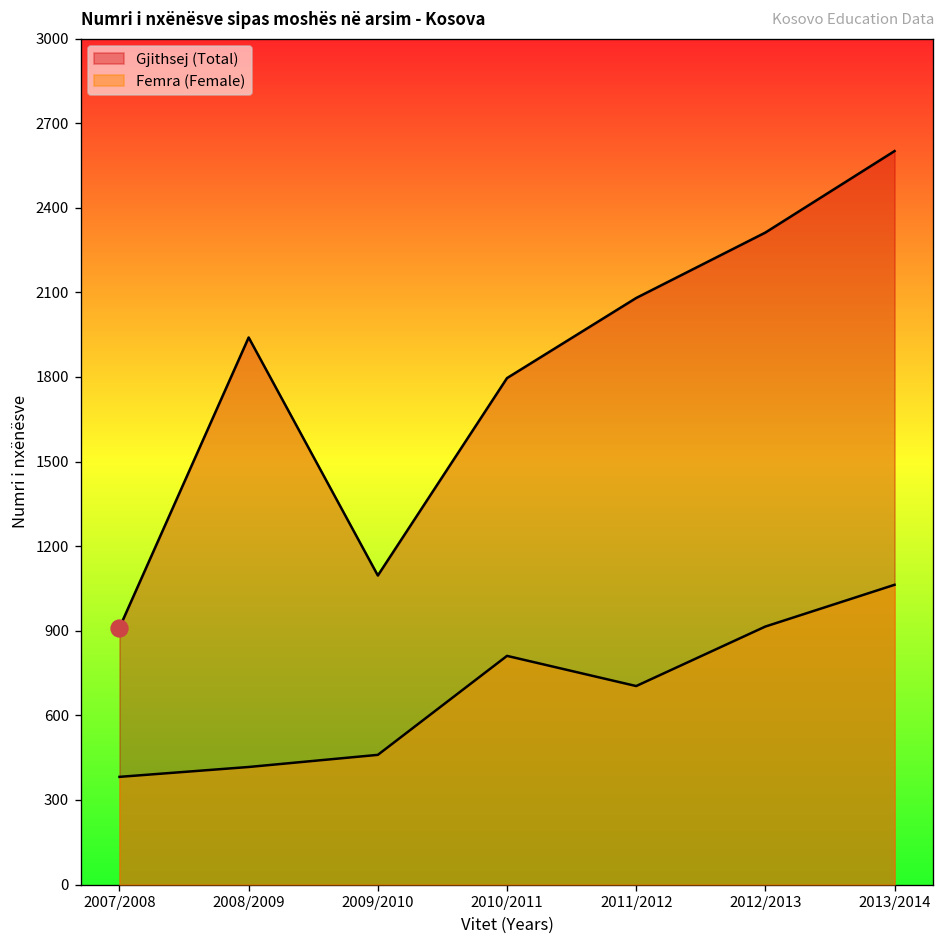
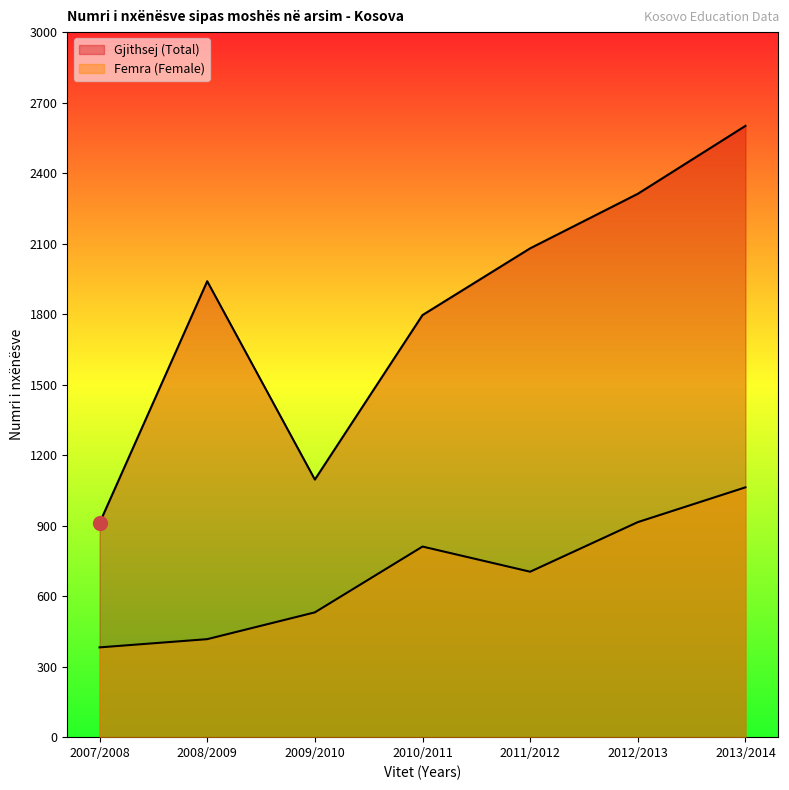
Femra (Female), 2009/2010: 460 -> 530
